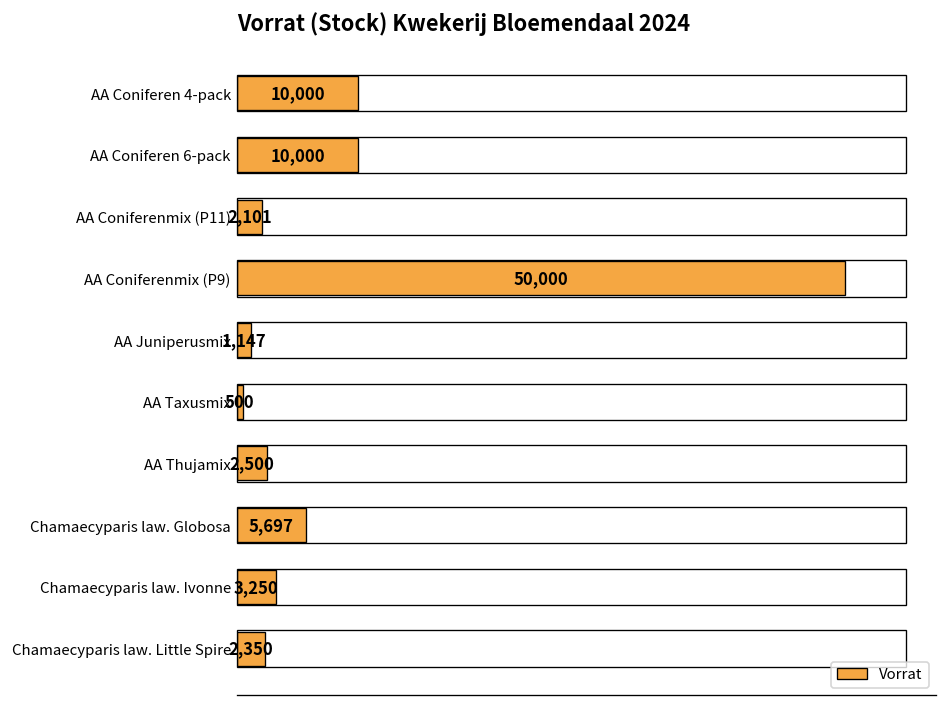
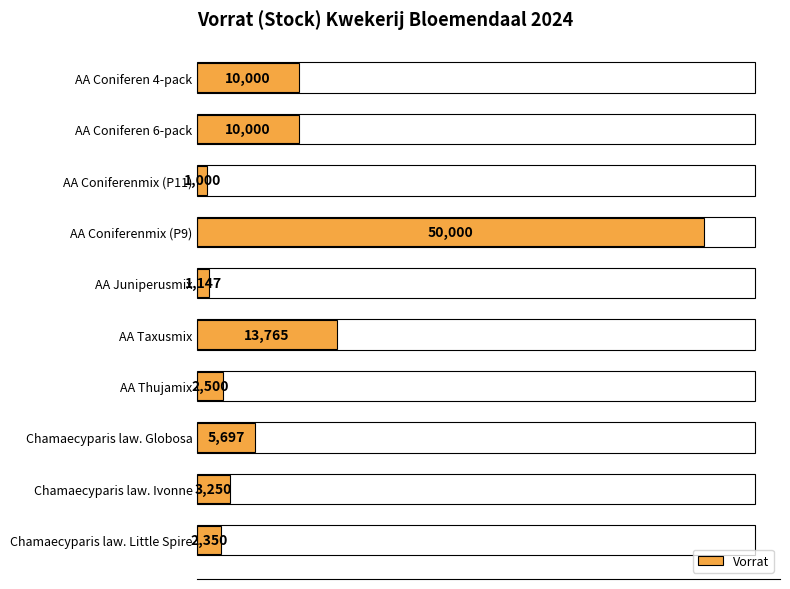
AA Coniferenmix (P11): 2,101 -> 1,000
AA Taxusmix: 500 -> 13,765
